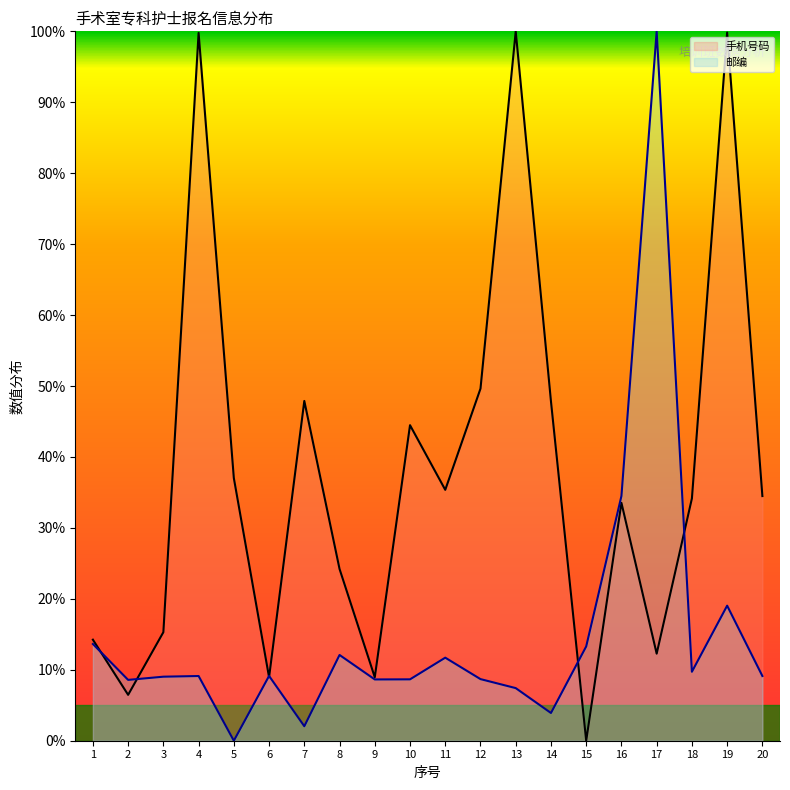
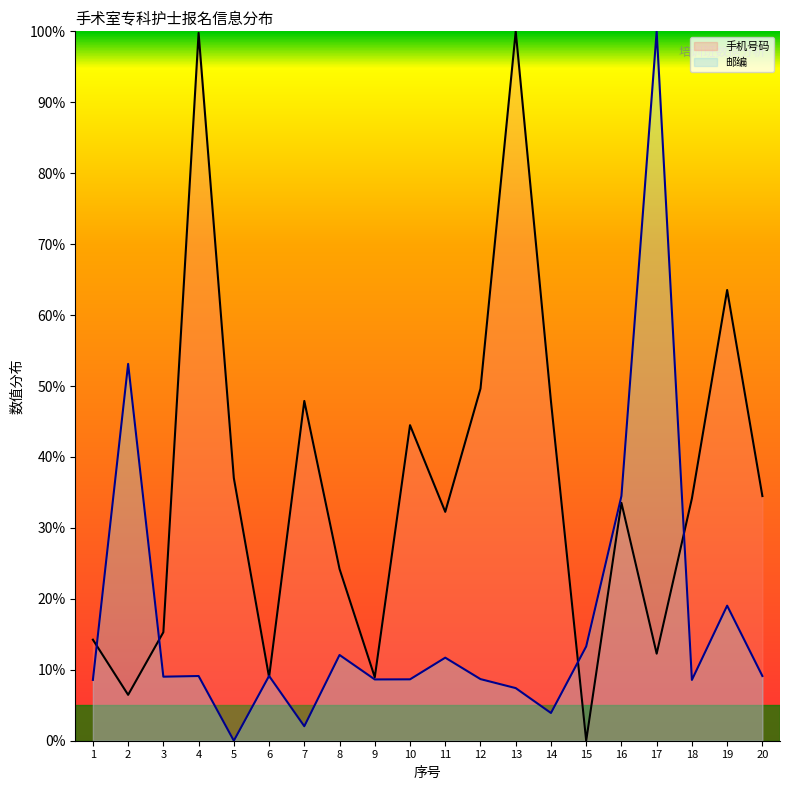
邮编, 1: 14% -> 9%
邮编, 2: 9% -> 53%
手机号码, 11: 35% -> 32%
邮编, 18: 10% -> 9%
手机号码, 19: 100% -> 64%
